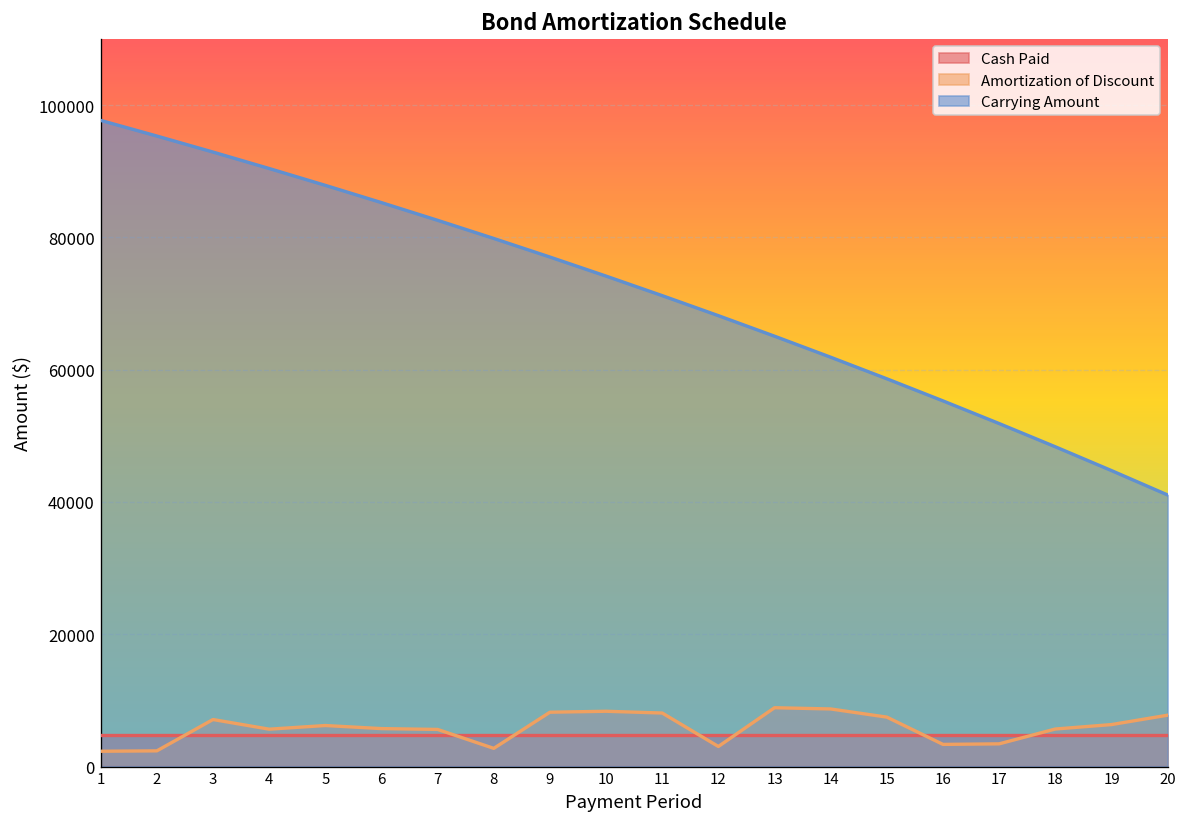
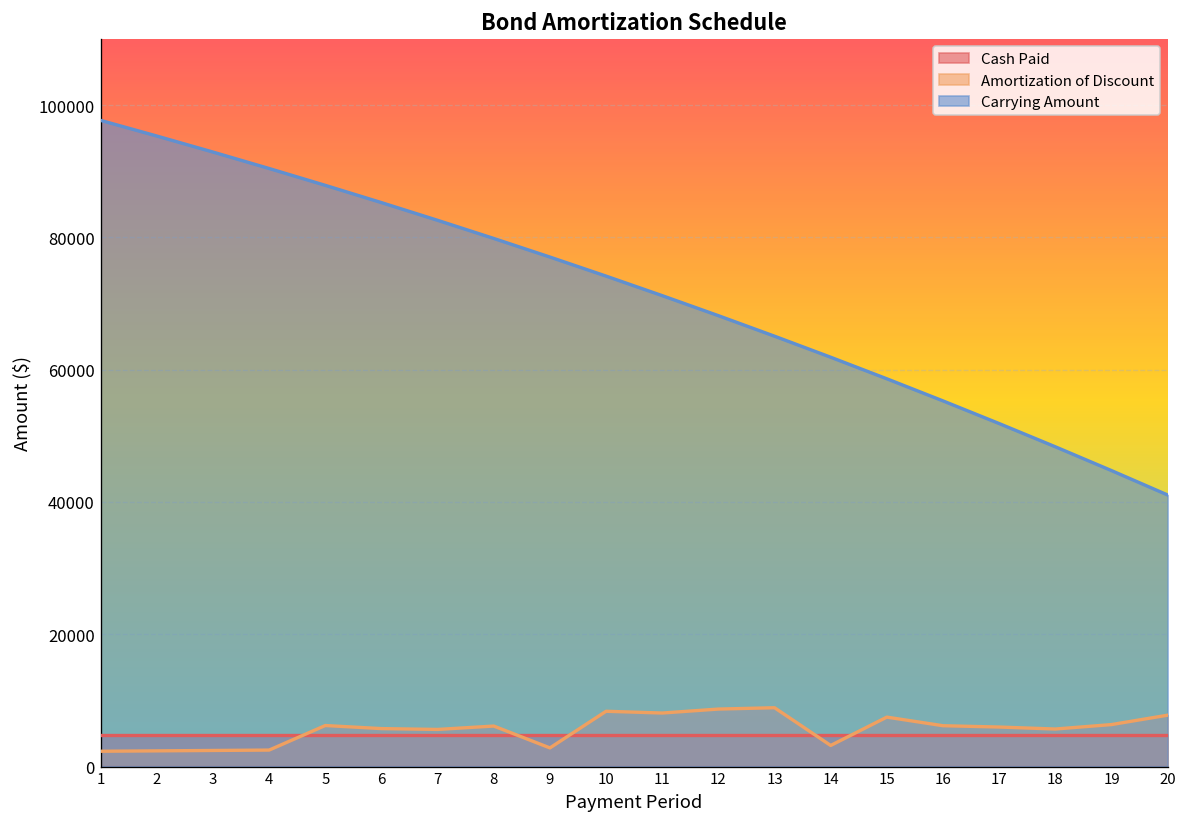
Amortization of Discount, 3: 7000 -> 2000
Amortization of Discount, 4: 6000 -> 2000
Amortization of Discount, 8: 3000 -> 6000
Amortization of Discount, 9: 8000 -> 3000
Amortization of Discount, 12: 3000 -> 9000
Amortization of Discount, 14: 9000 -> 3000
Amortization of Discount, 16: 3000 -> 6000
Amortization of Discount, 17: 3000 -> 6000
